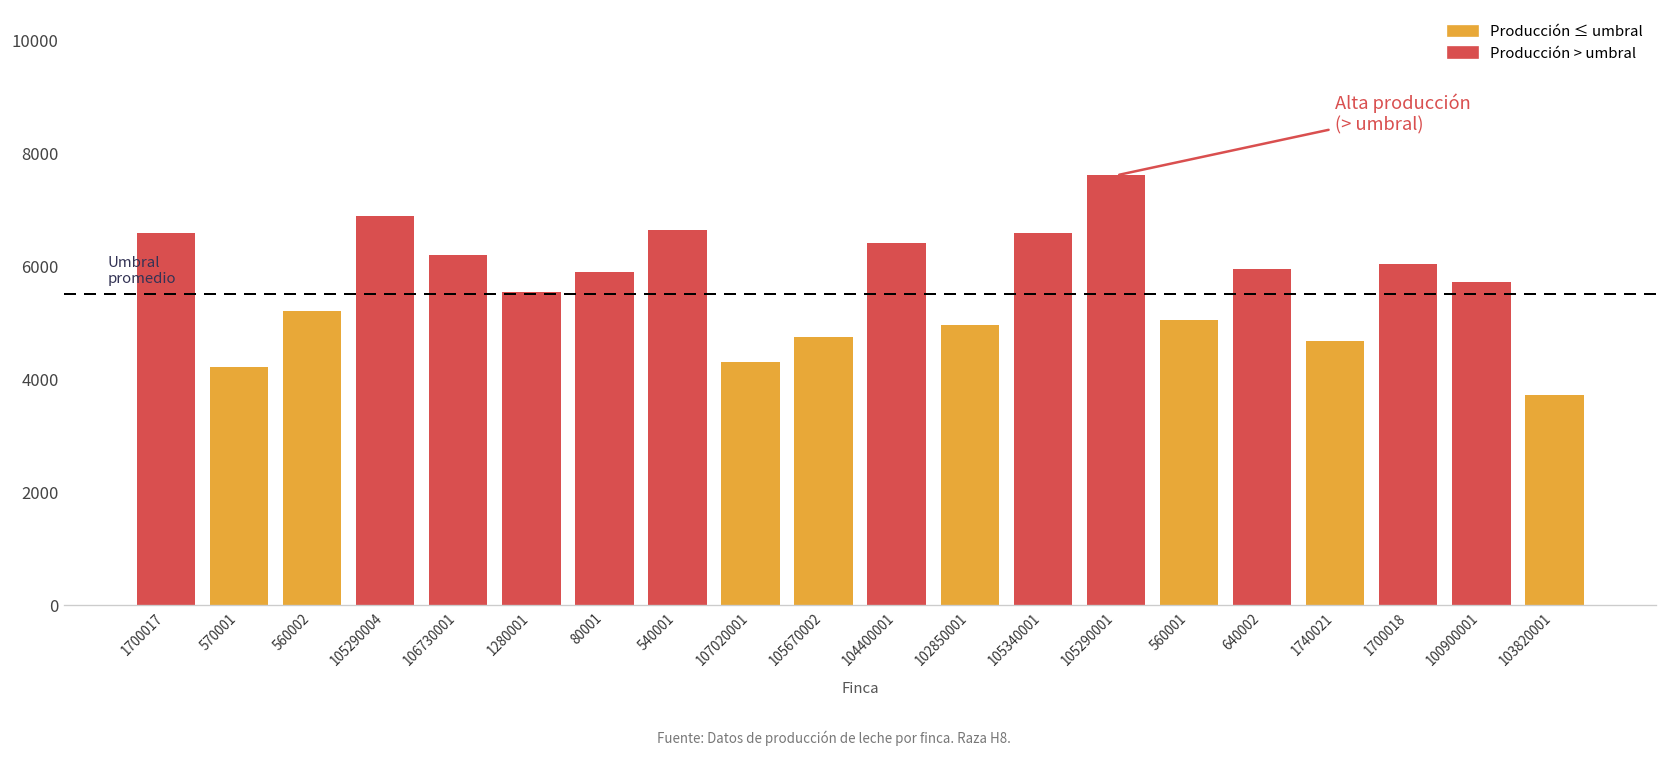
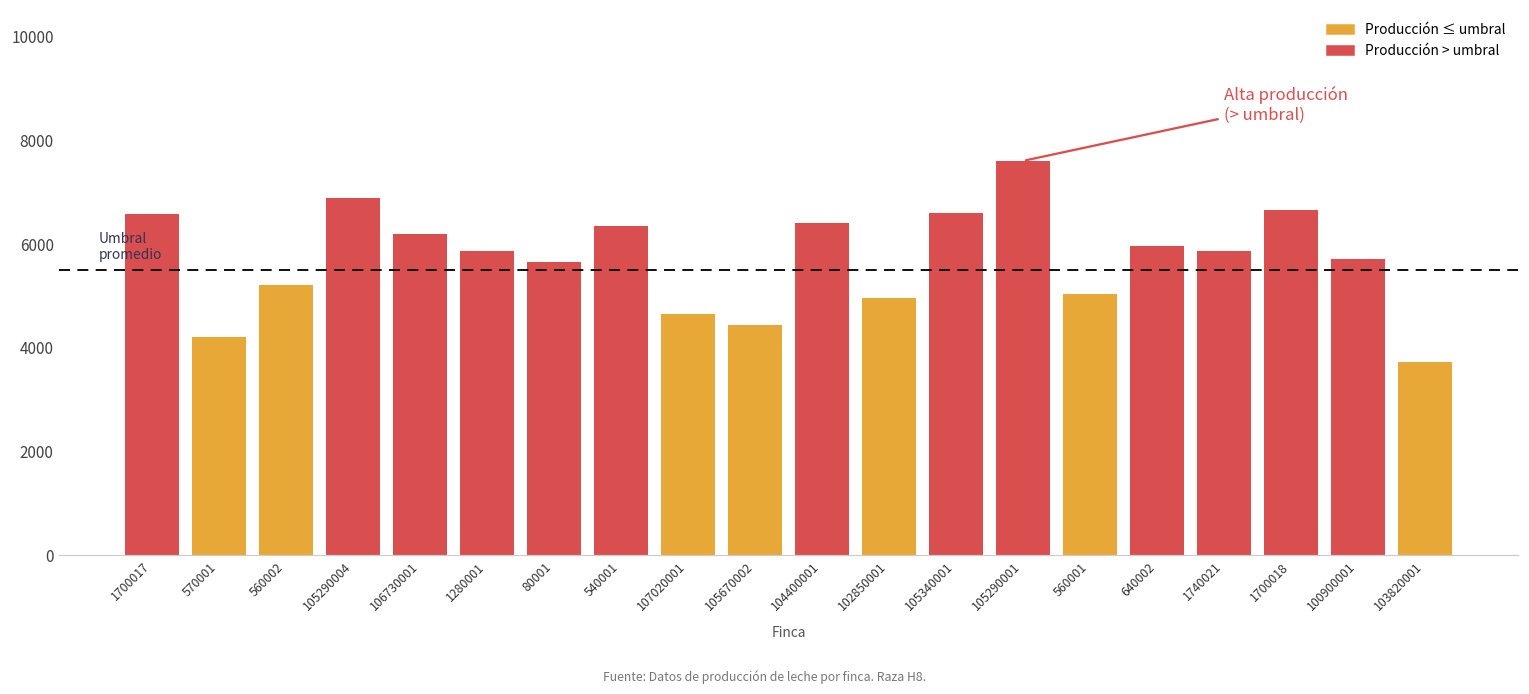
1280001: 5600 -> 5900
80001: 5900 -> 5700
540001: 6600 -> 6300
107020001: 4300 -> 4600
105670002: 4800 -> 4400
1740021: 4700 -> 5900
1700018: 6000 -> 6700
